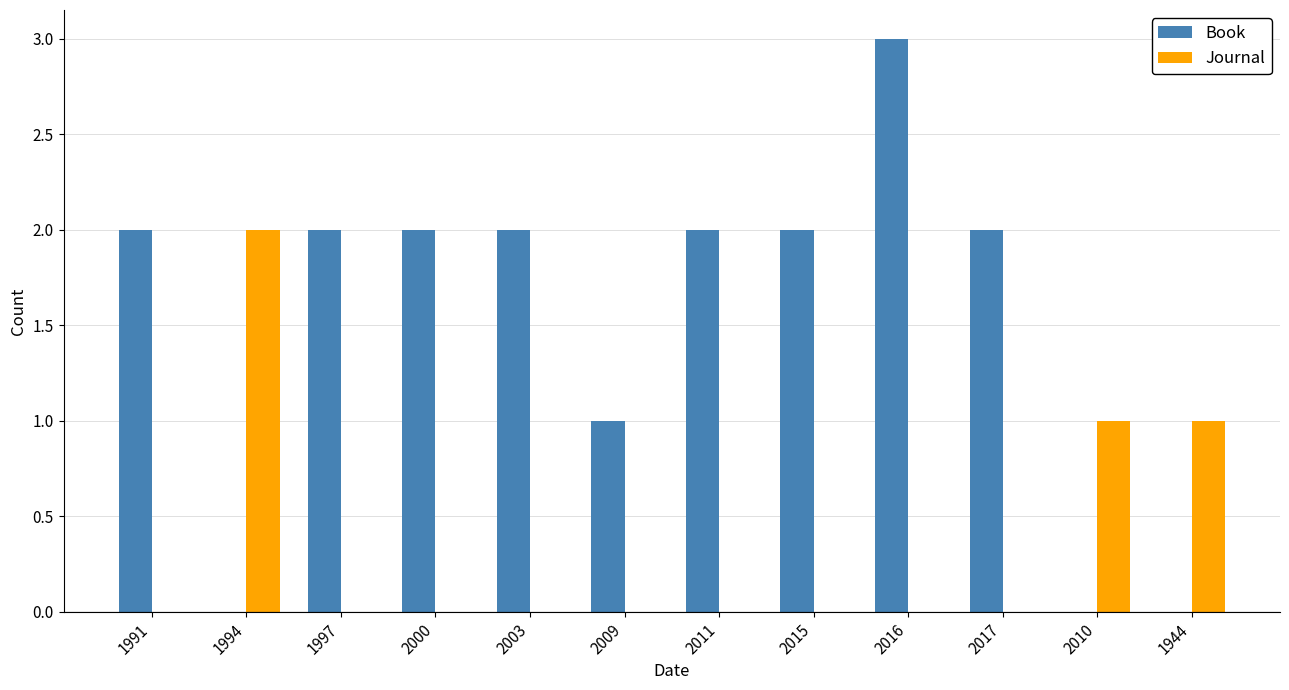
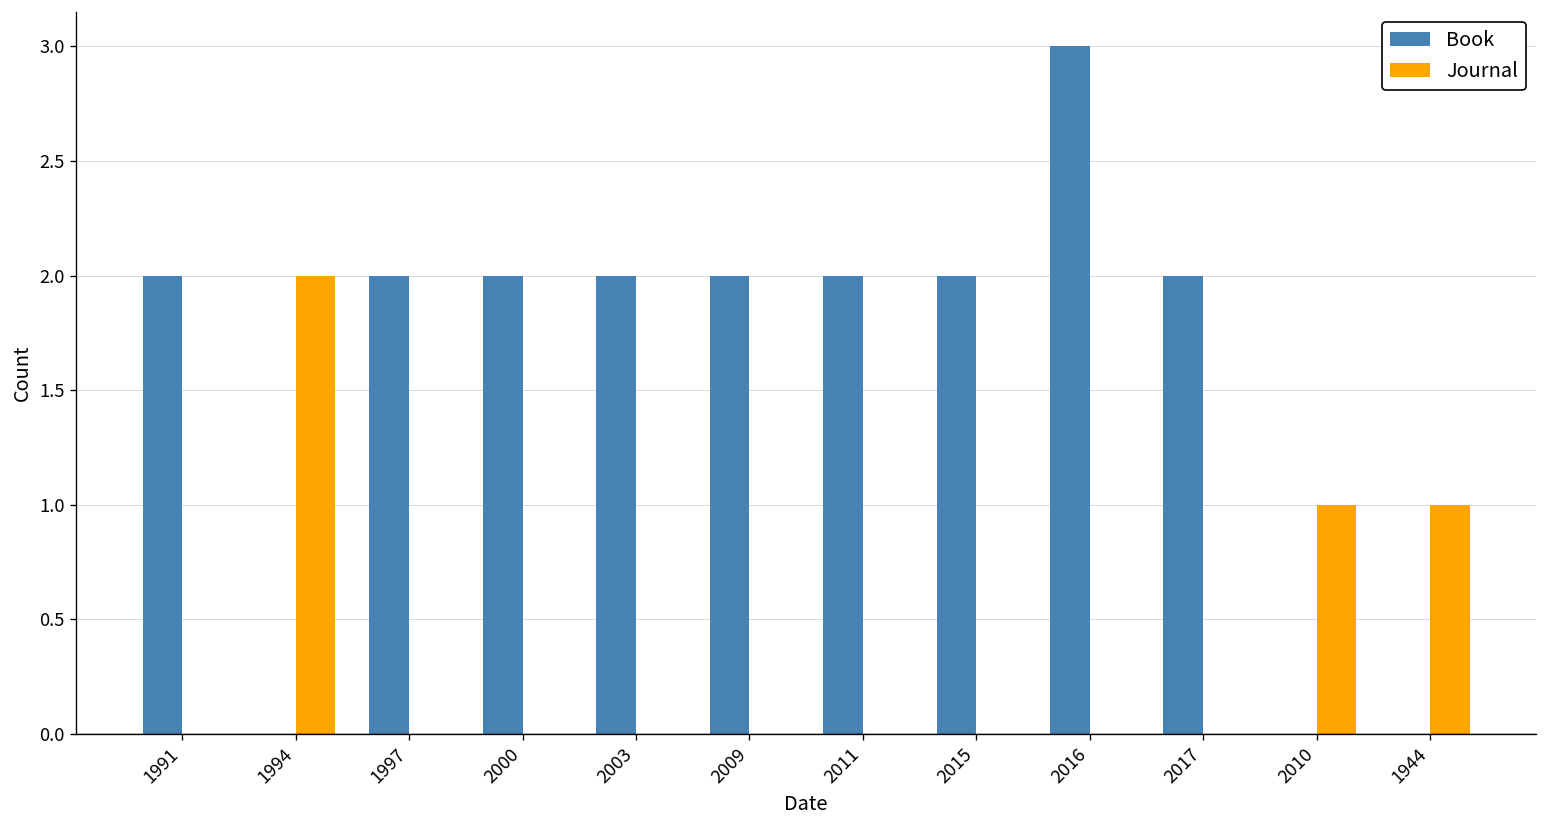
Book, 2009: 1 -> 2
